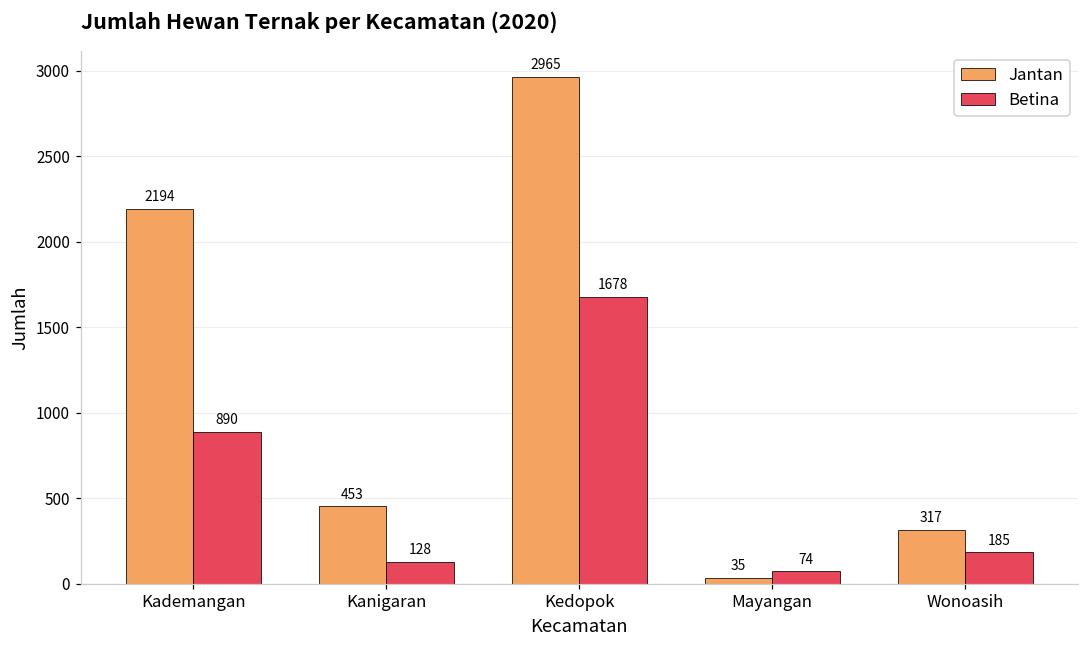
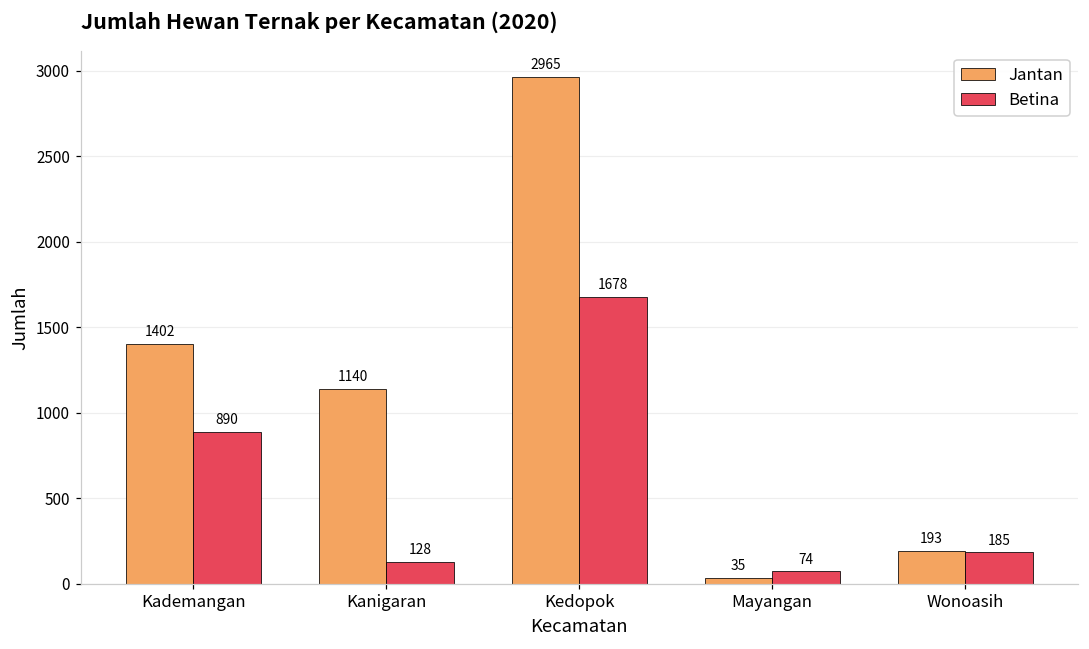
Jantan, Kademangan: 2194 -> 1402
Jantan, Kanigaran: 453 -> 1140
Jantan, Wonoasih: 317 -> 193
